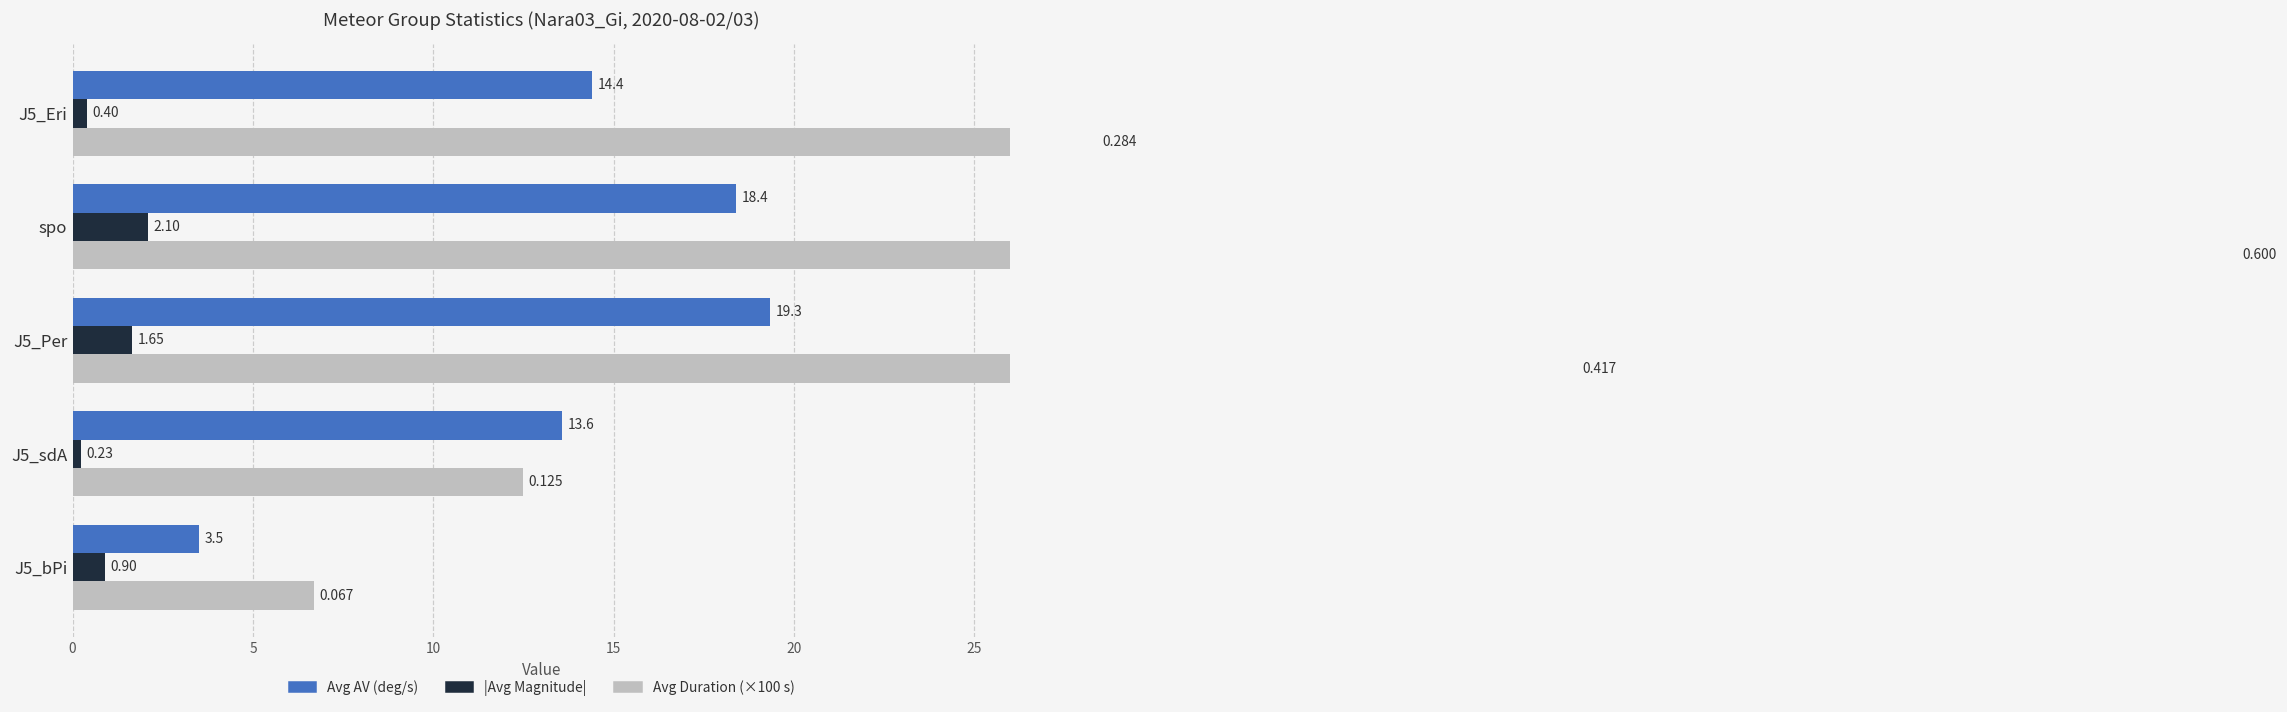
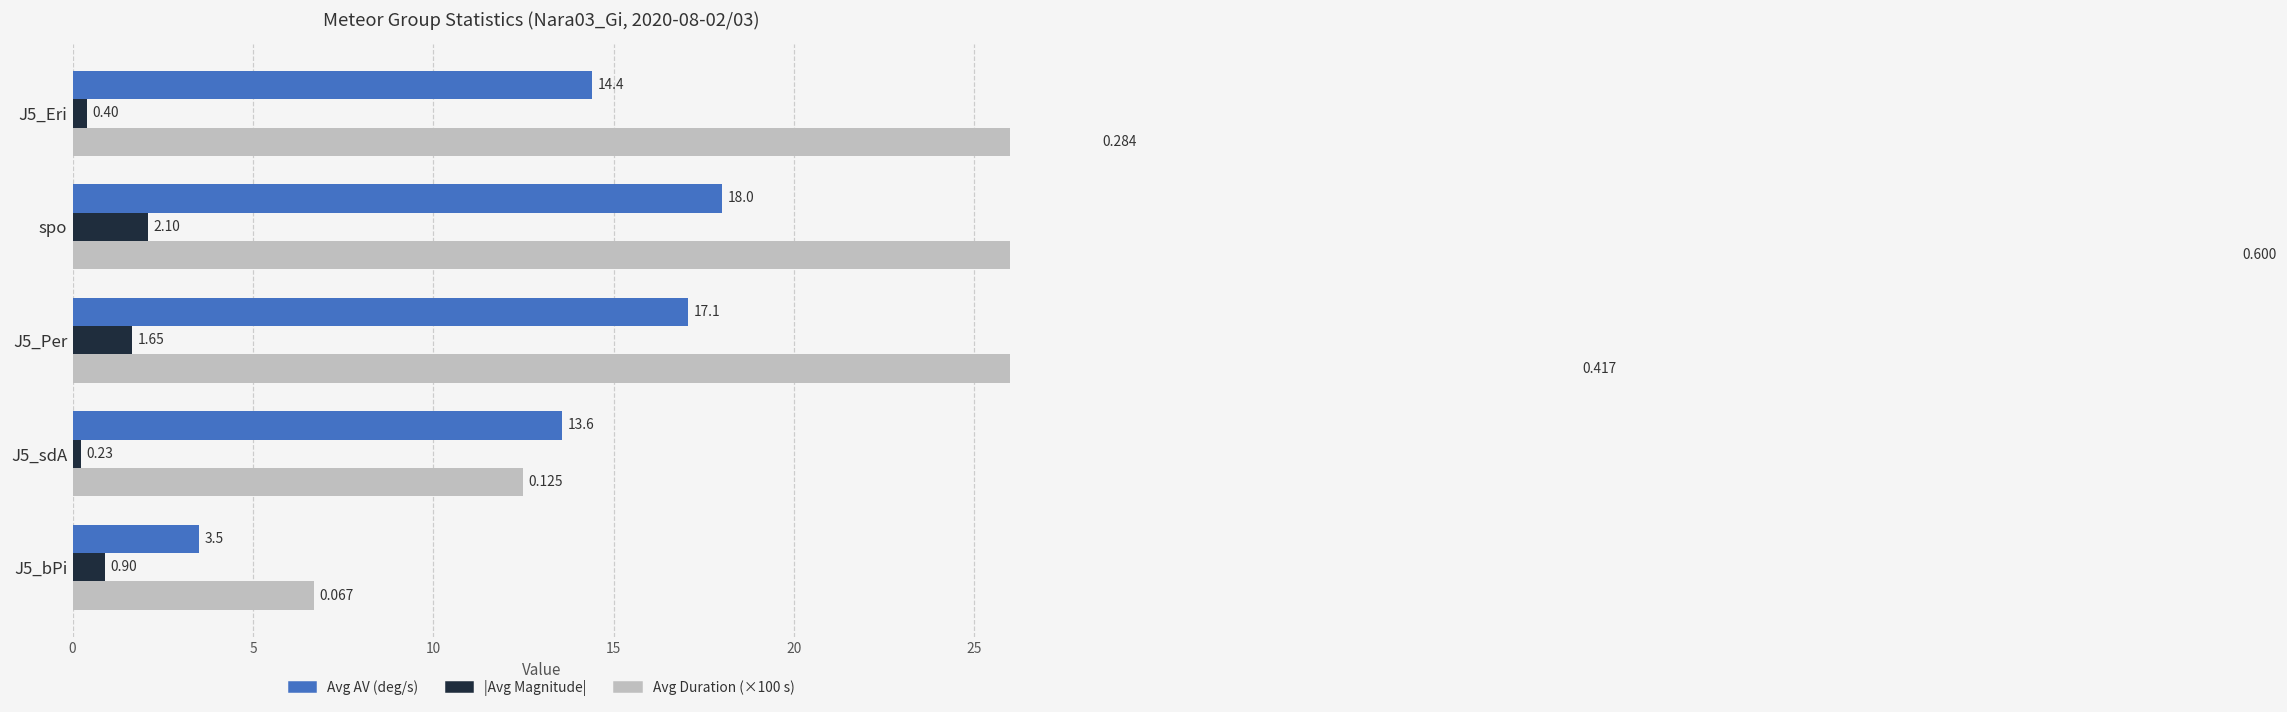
Avg AV (deg/s), spo: 18.4 -> 18.0
Avg AV (deg/s), J5_Per: 19.3 -> 17.1
